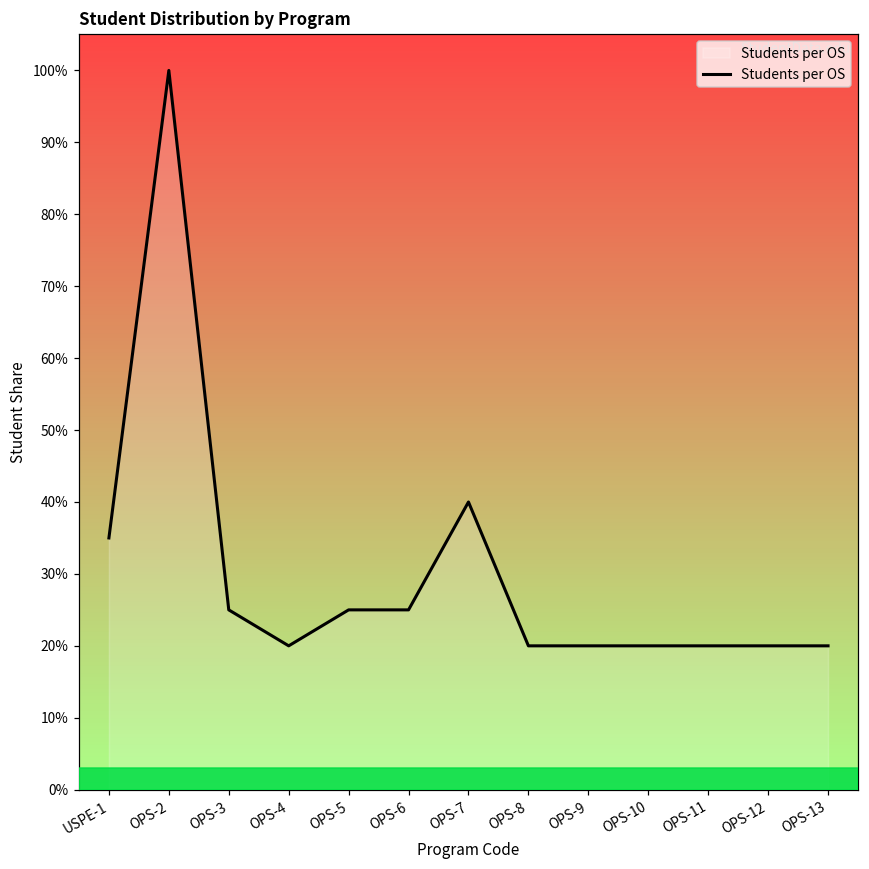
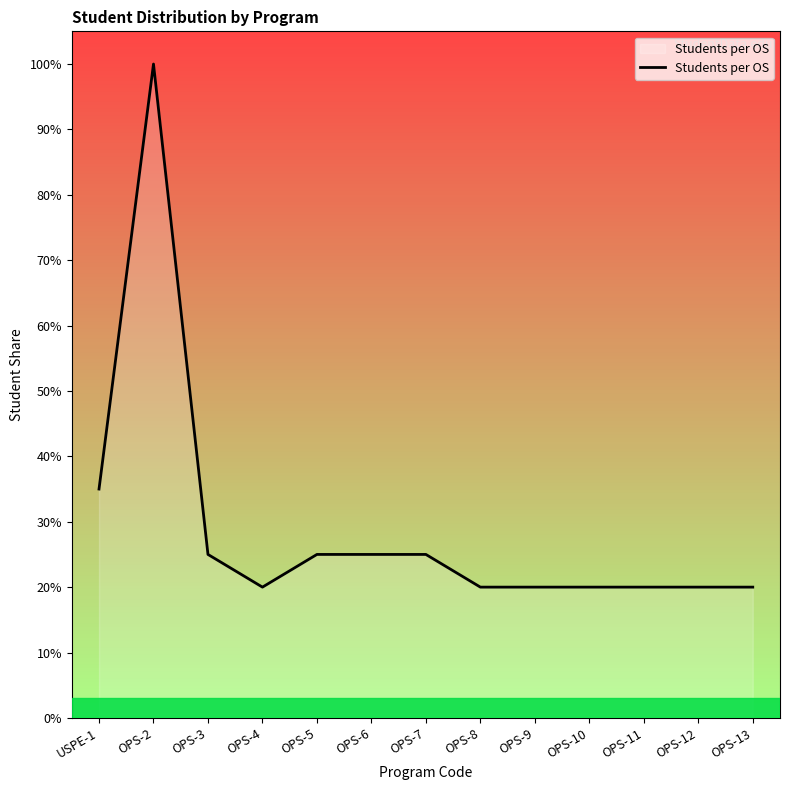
OPS-7: 40% -> 25%
